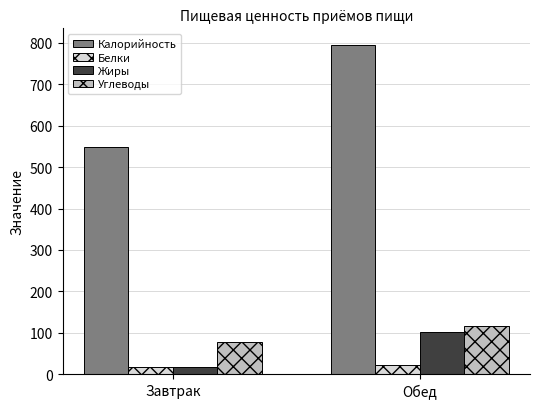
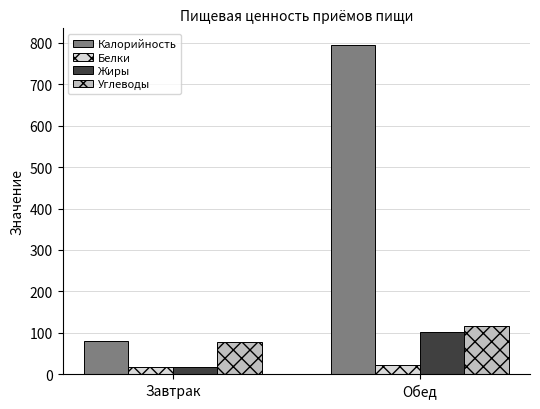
Калорийность, Завтрак: 550 -> 80
